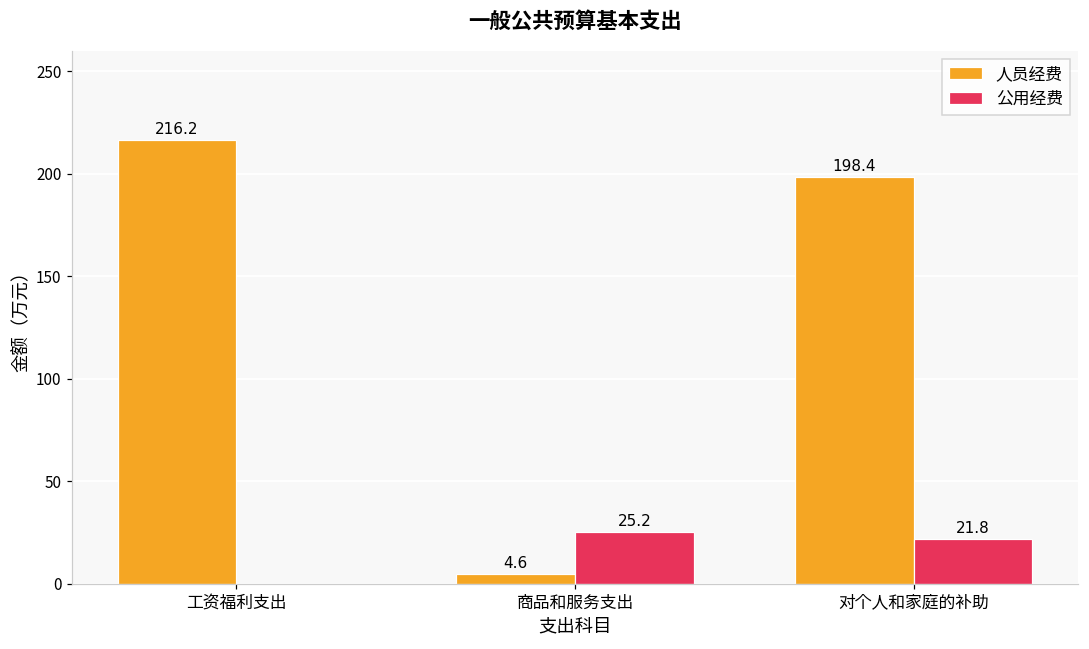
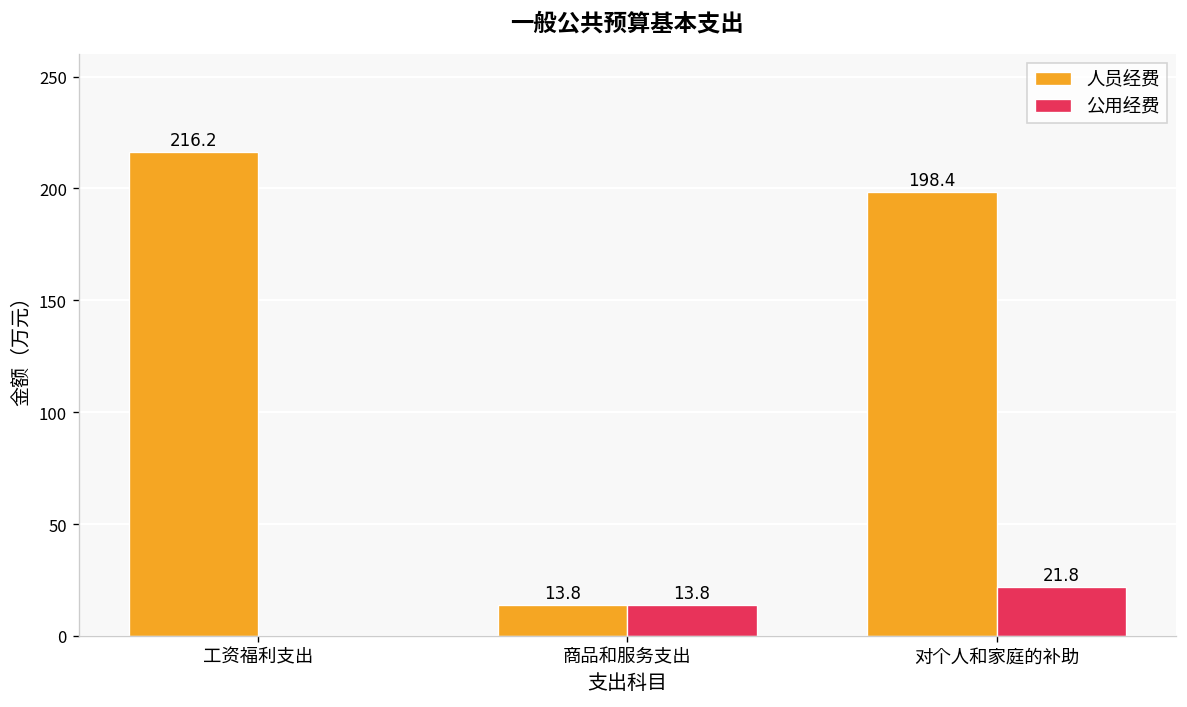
人员经费, 商品和服务支出: 4.6 -> 13.8
公用经费, 商品和服务支出: 25.2 -> 13.8
